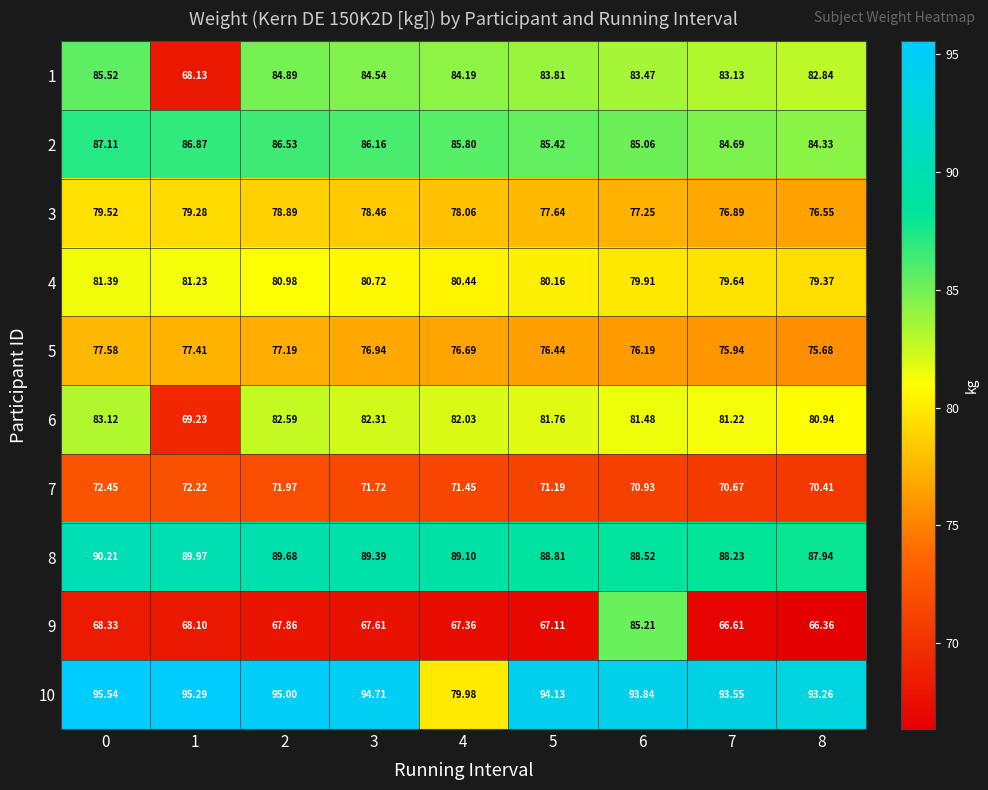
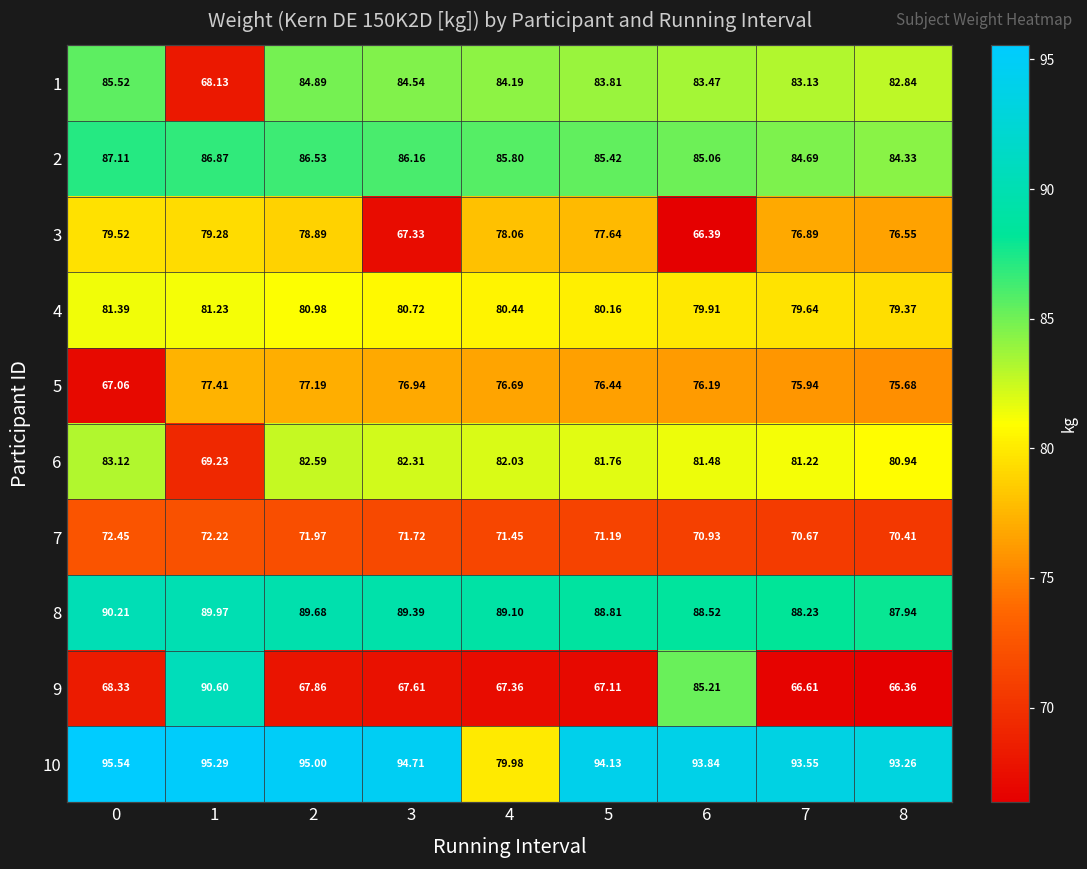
3, 3: 78.46 -> 67.33
3, 6: 77.25 -> 66.39
5, 0: 77.58 -> 67.06
9, 1: 68.10 -> 90.60
